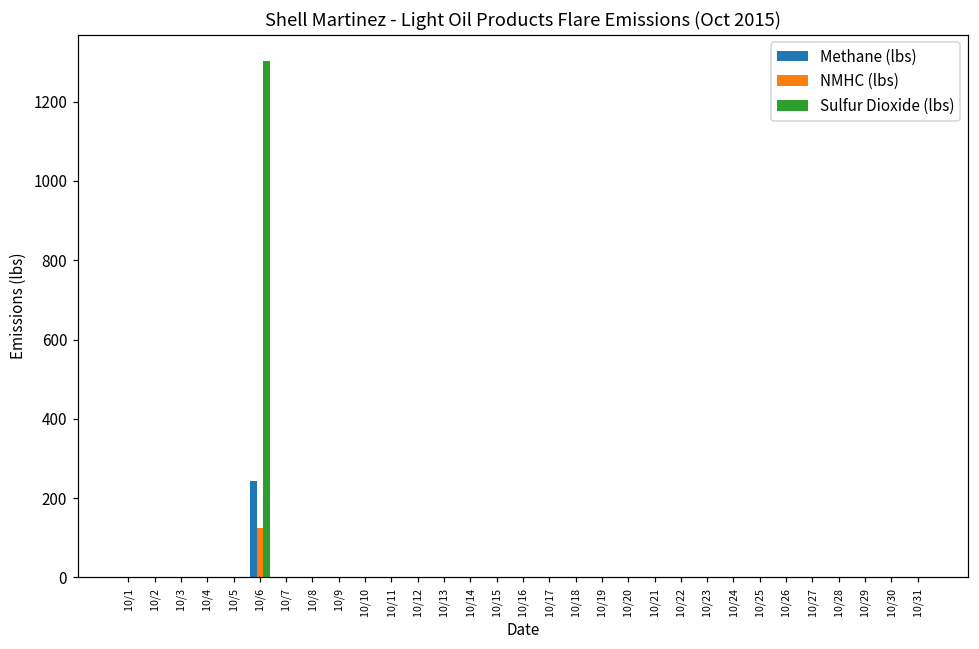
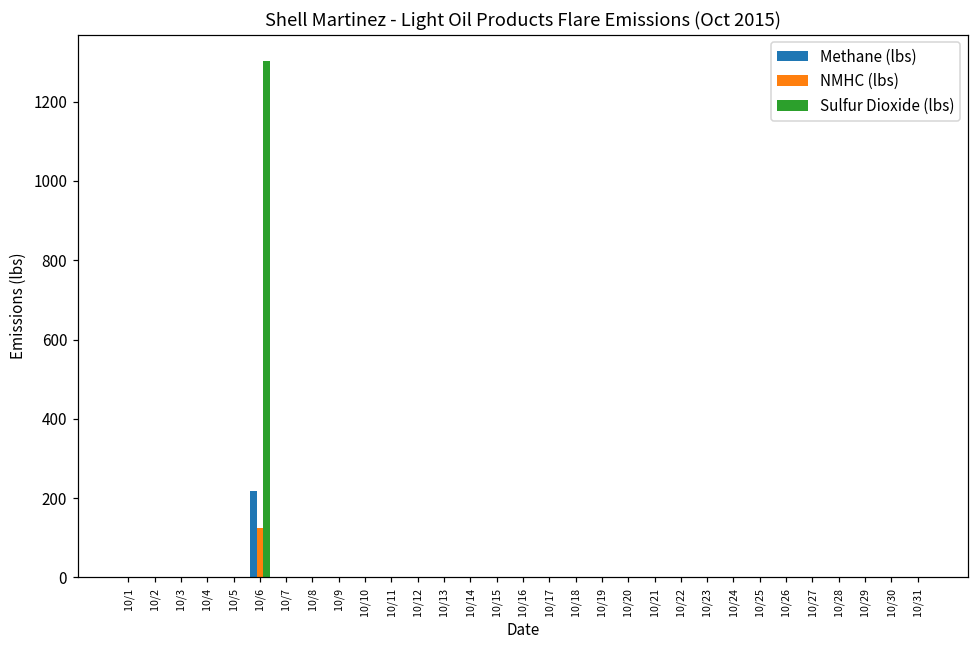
Methane (lbs), 10/6: 240 -> 220
